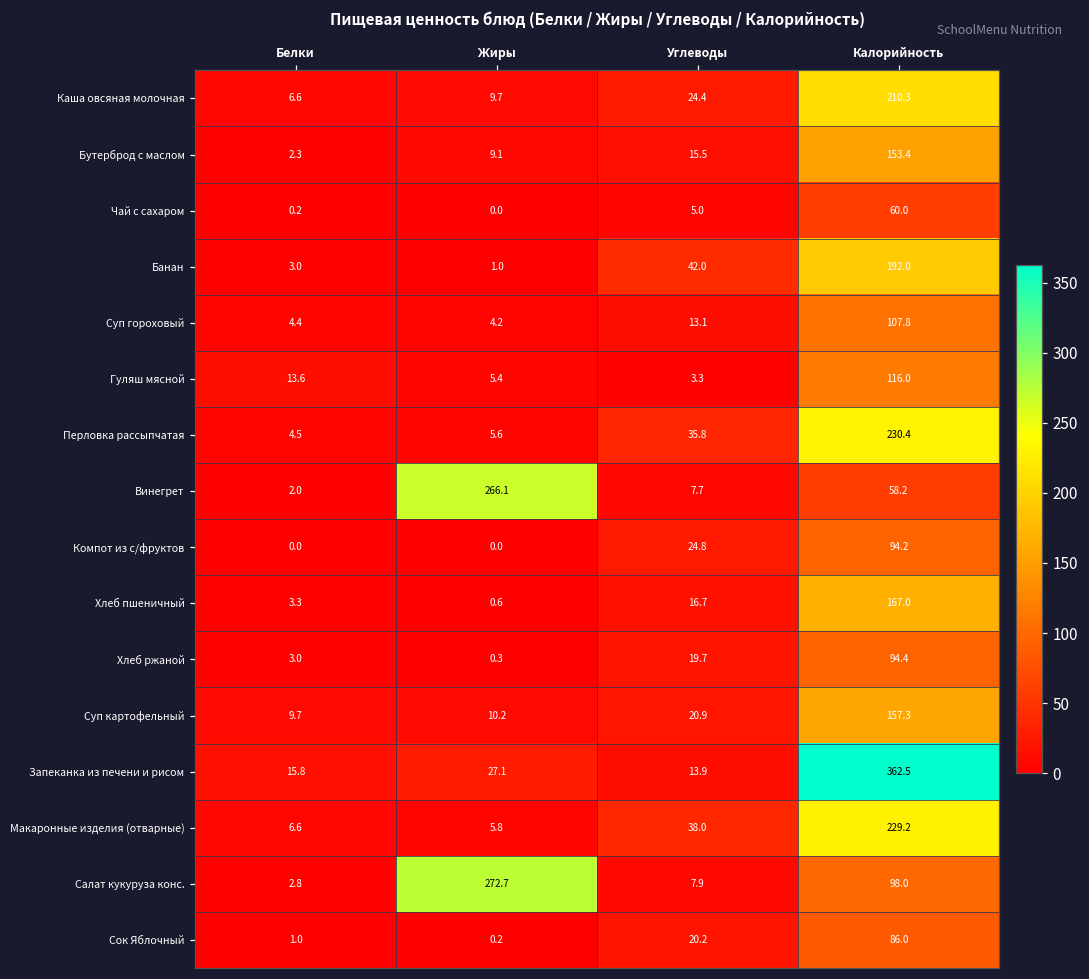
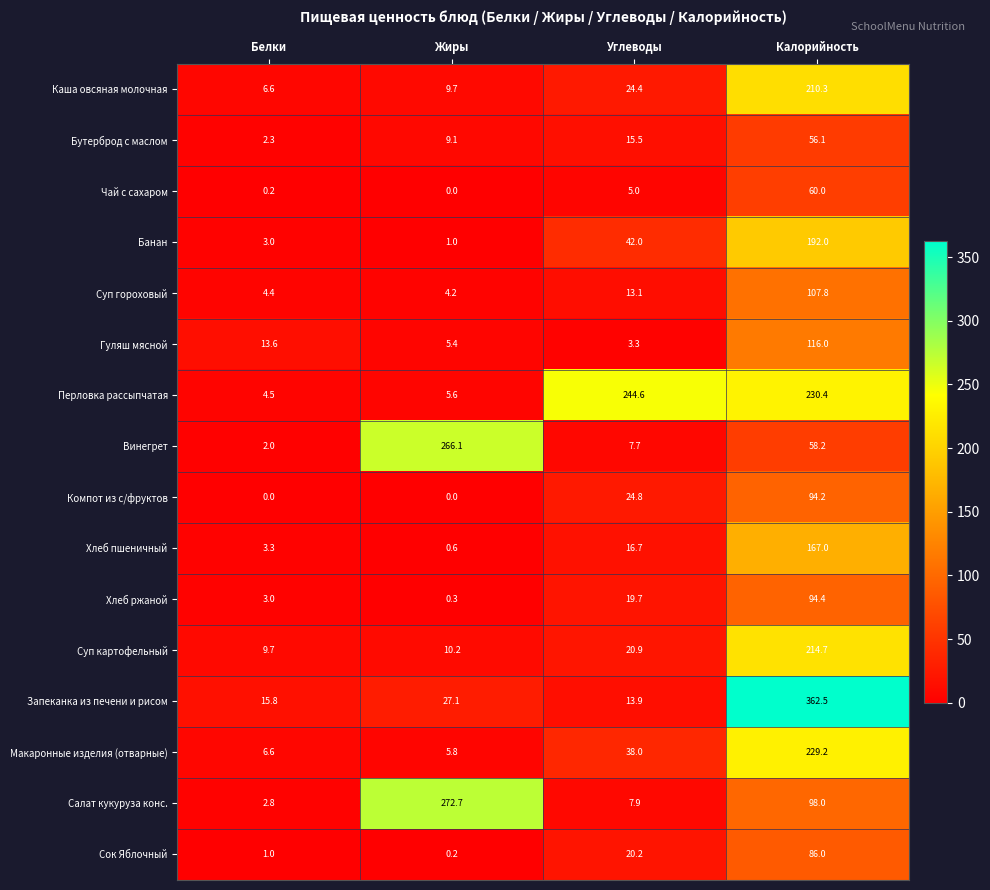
Бутерброд с маслом, Калорийность: 153.4 -> 56.1
Перловка рассыпчатая, Углеводы: 35.8 -> 244.6
Суп картофельный, Калорийность: 157.3 -> 214.7
